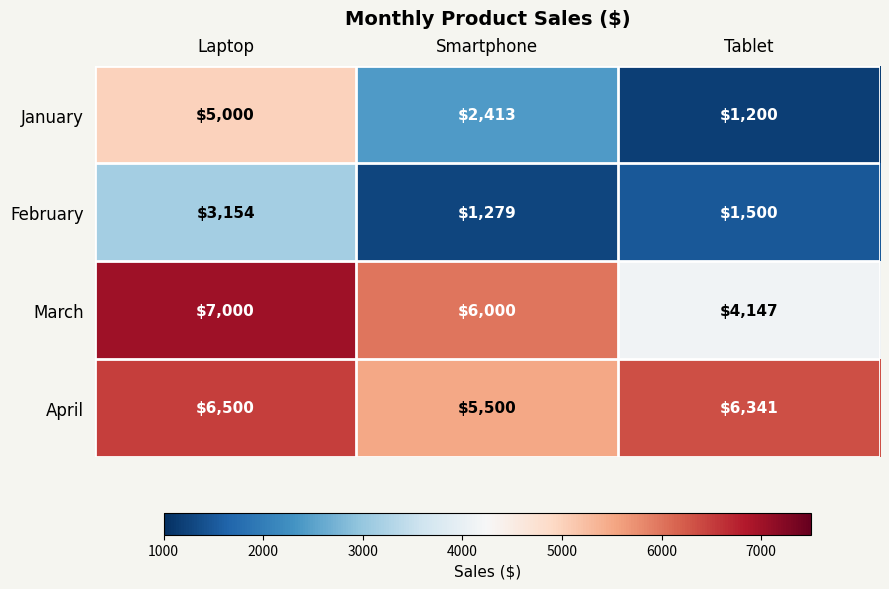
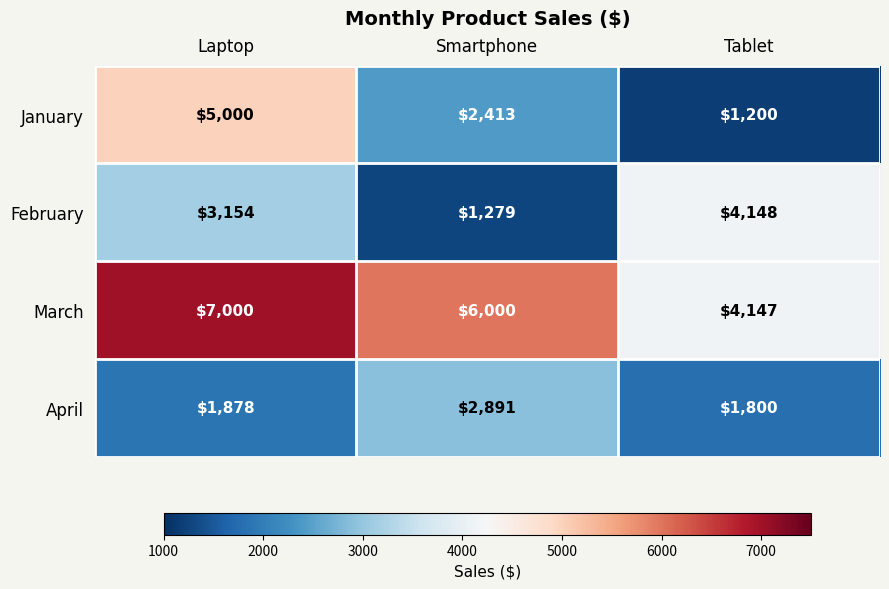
February, Tablet: $1,500 -> $4,148
April, Laptop: $6,500 -> $1,878
April, Smartphone: $5,500 -> $2,891
April, Tablet: $6,341 -> $1,800
